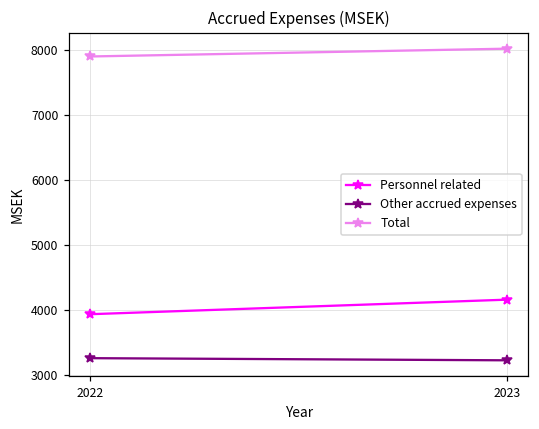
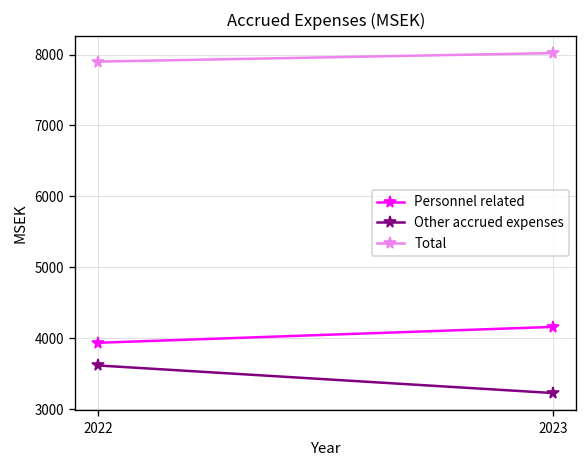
Other accrued expenses, 2022: 3300 -> 3600
